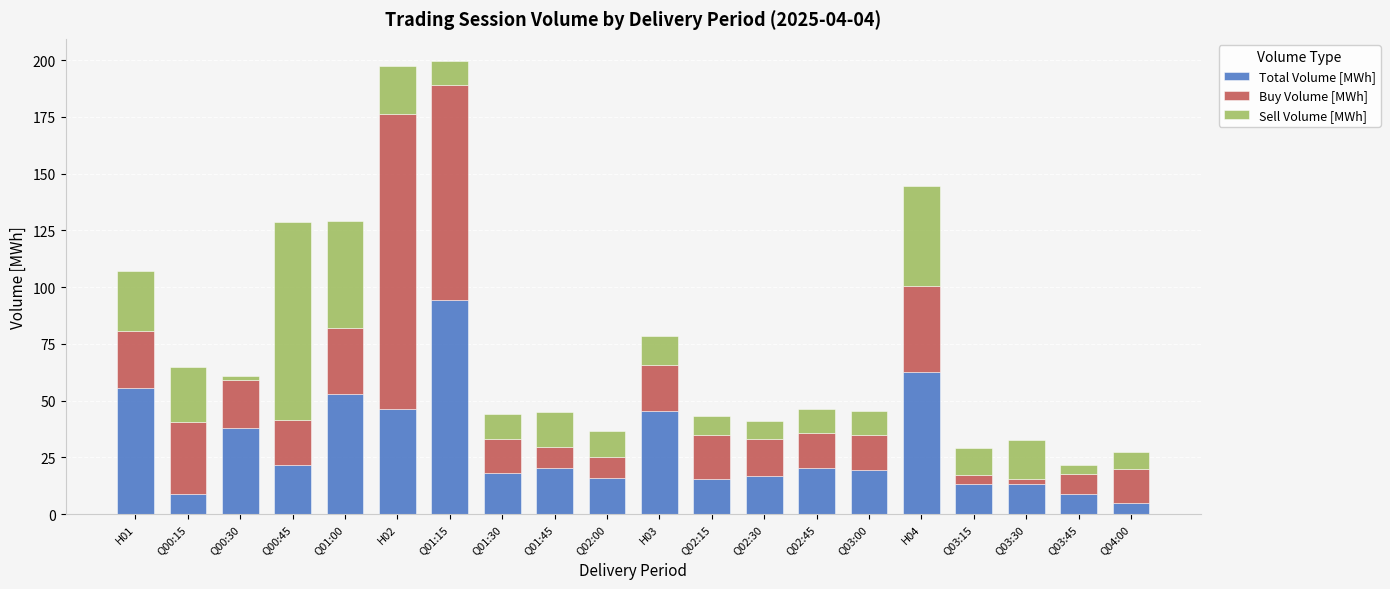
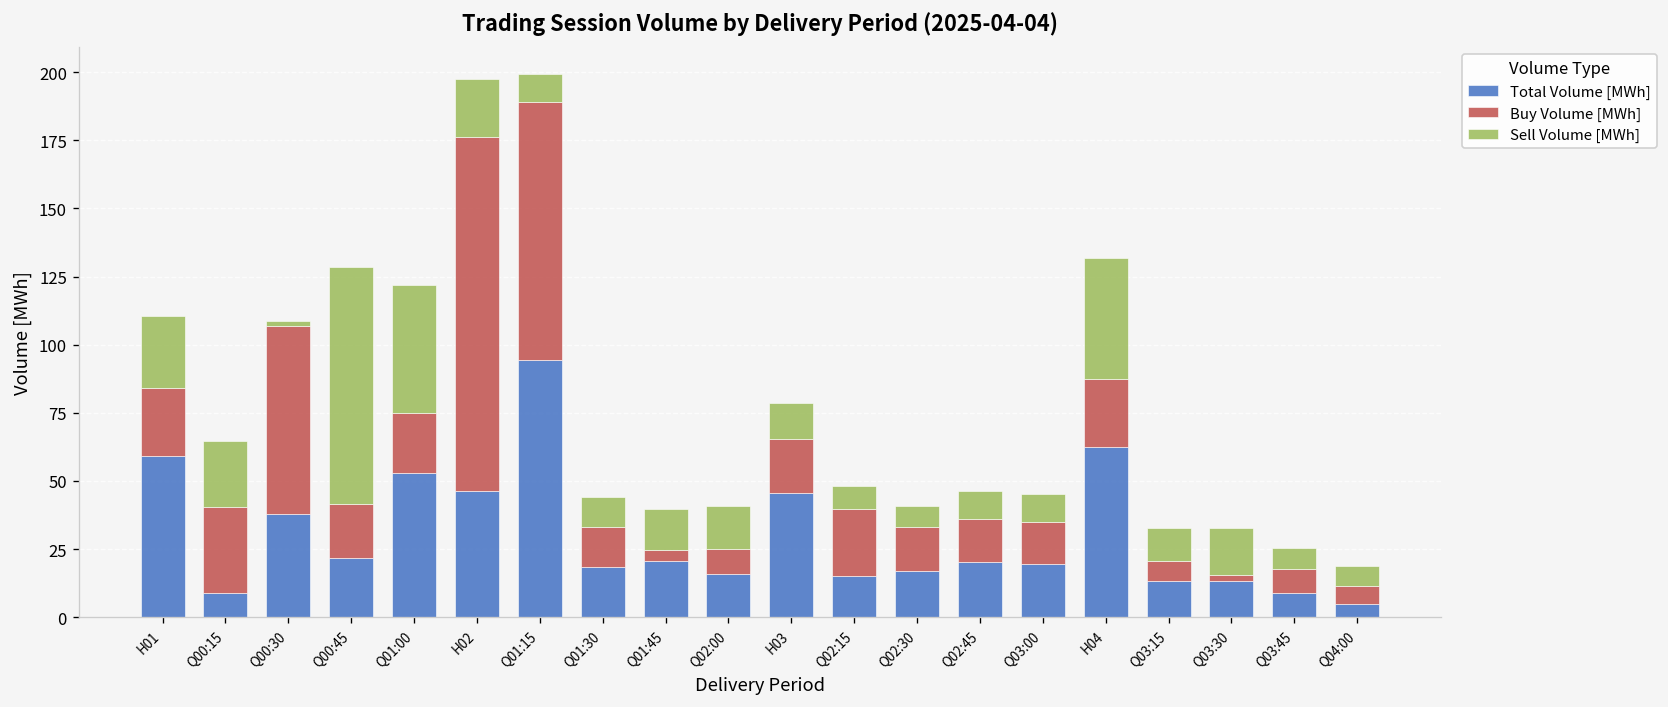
Total Volume [MWh], H01: 55 -> 59
Buy Volume [MWh], Q00:30: 21 -> 69
Buy Volume [MWh], Q01:00: 29 -> 22
Buy Volume [MWh], Q01:45: 9 -> 4
Sell Volume [MWh], Q02:00: 12 -> 16
Buy Volume [MWh], Q02:15: 20 -> 24
Buy Volume [MWh], H04: 38 -> 25
Buy Volume [MWh], Q03:15: 4 -> 7
Sell Volume [MWh], Q03:45: 4 -> 8
Buy Volume [MWh], Q04:00: 15 -> 7
